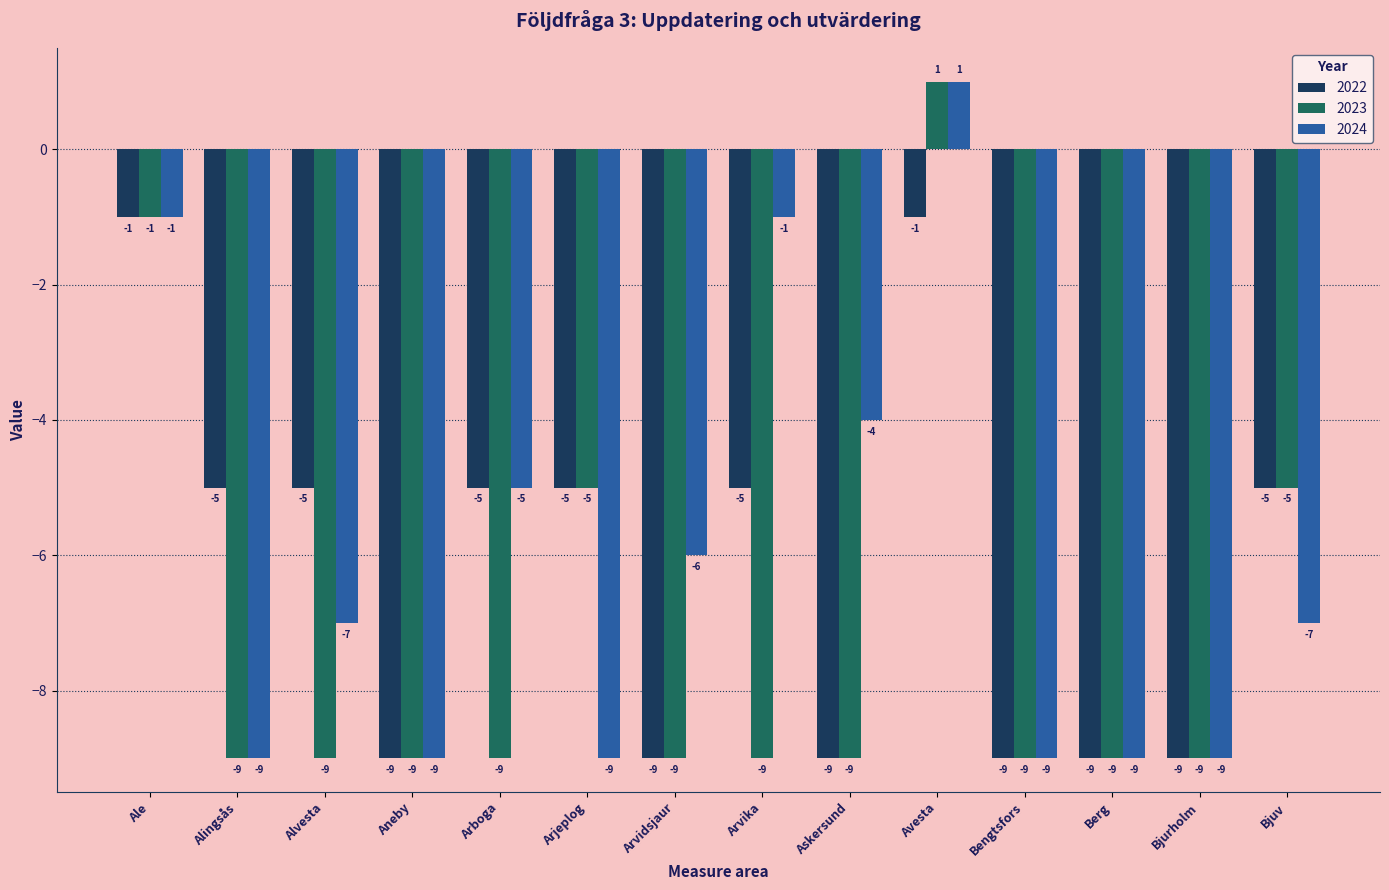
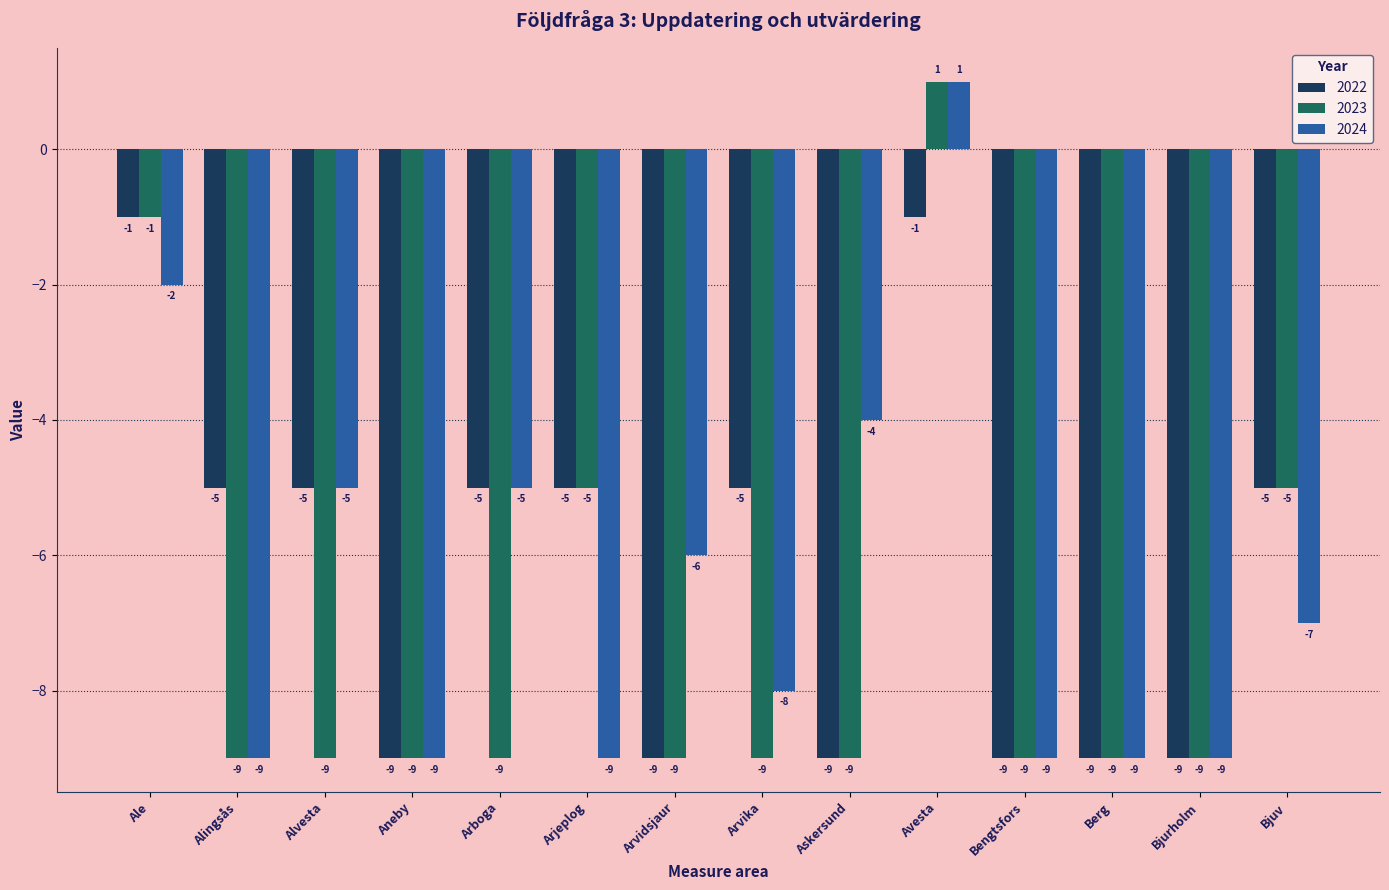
2024, Ale: -1 -> -2
2024, Alvesta: -7 -> -5
2024, Arvika: -1 -> -8
